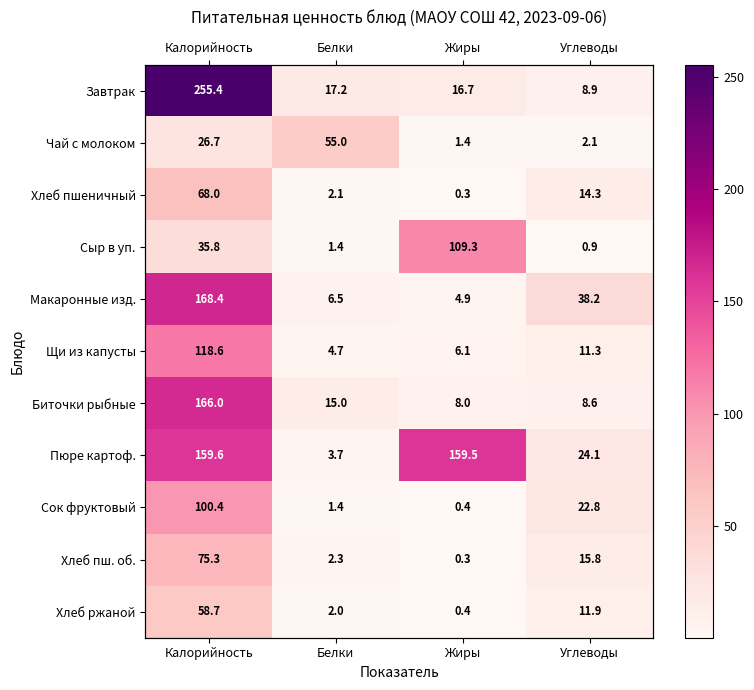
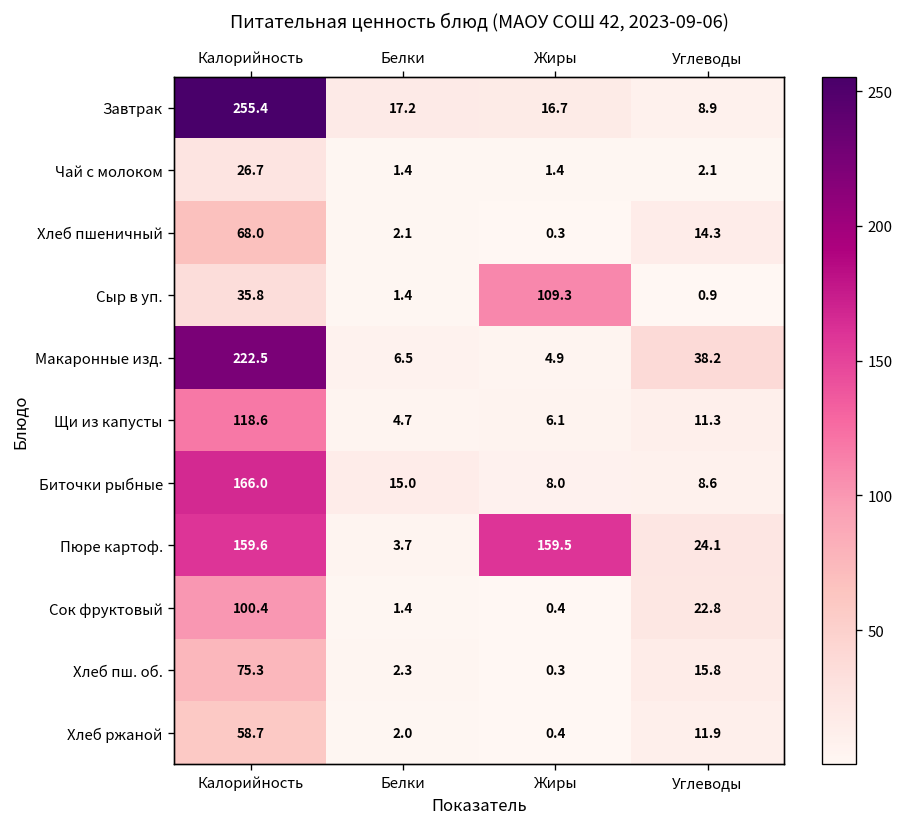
Чай с молоком, Белки: 55.0 -> 1.4
Макаронные изд., Калорийность: 168.4 -> 222.5
